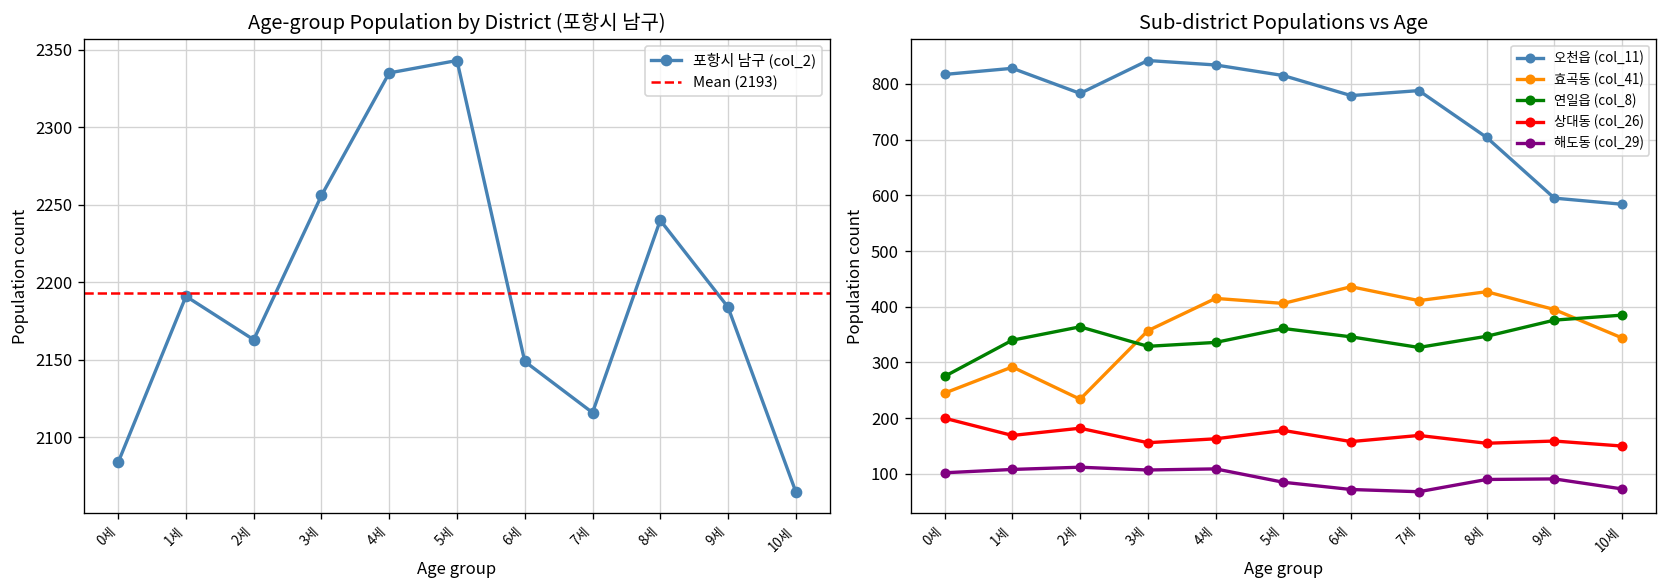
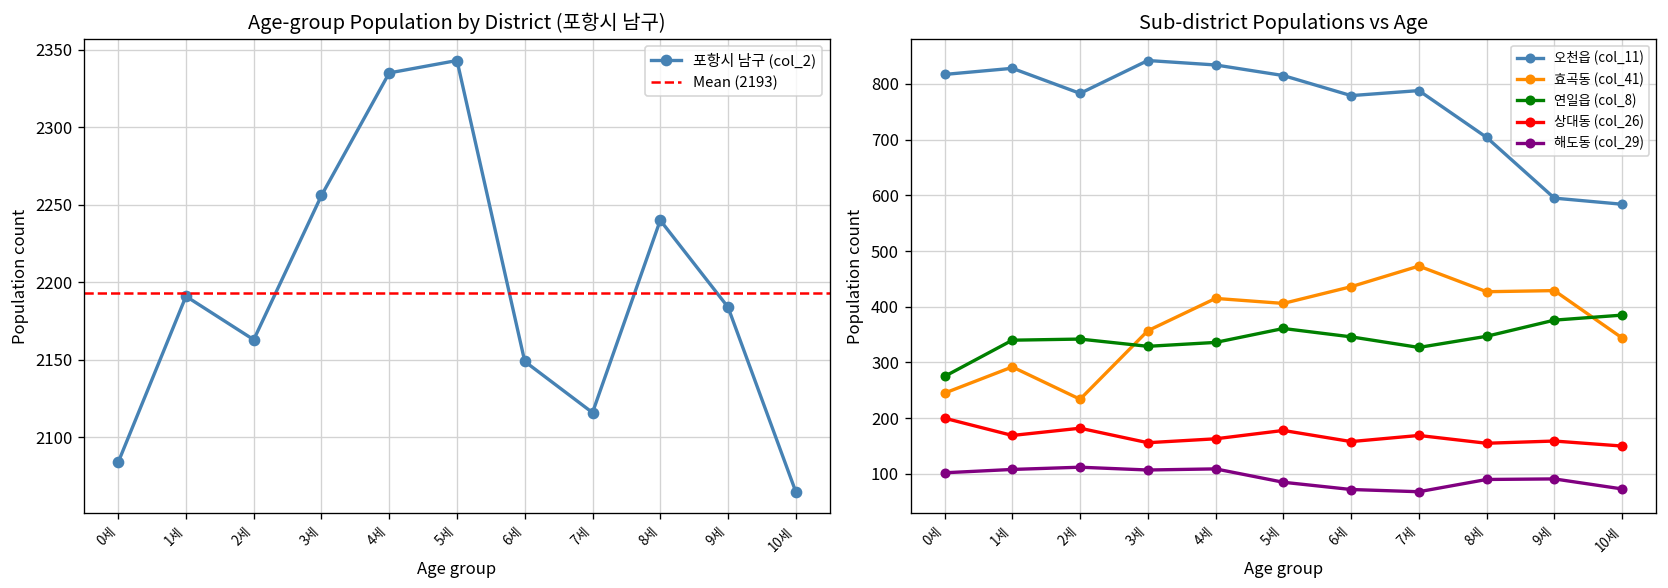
Sub-district Populations vs Age, 연일읍 (col_8), 2세: 360 -> 340
Sub-district Populations vs Age, 효곡동 (col_41), 7세: 410 -> 470
Sub-district Populations vs Age, 효곡동 (col_41), 9세: 400 -> 430
